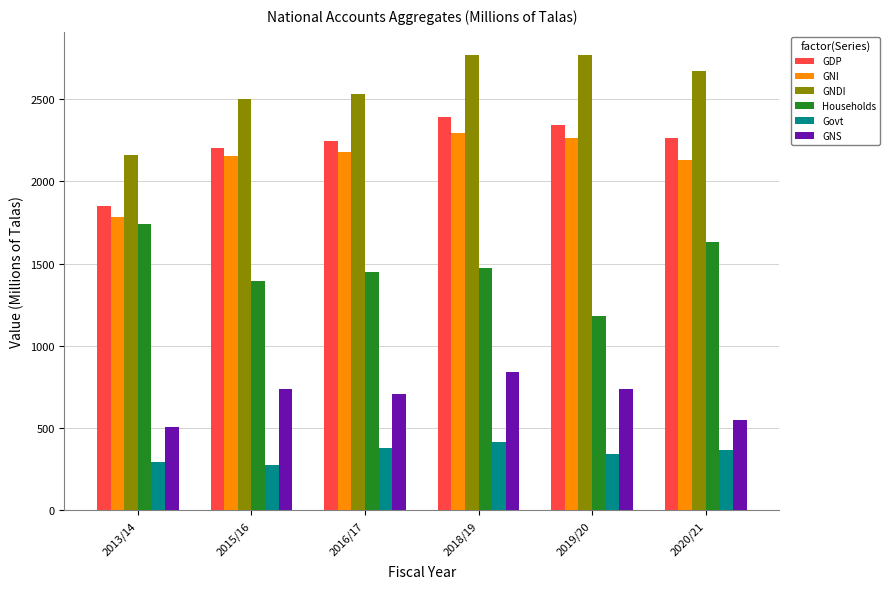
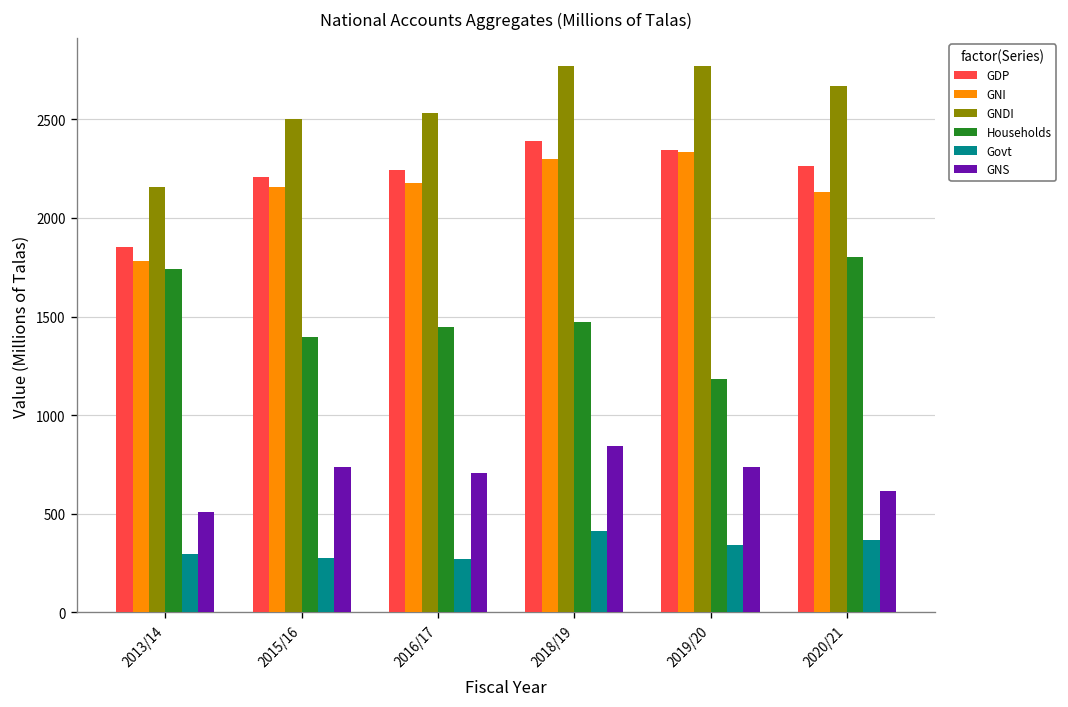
Govt, 2016/17: 380 -> 270
GNI, 2019/20: 2260 -> 2330
Households, 2020/21: 1630 -> 1800
GNS, 2020/21: 550 -> 610
